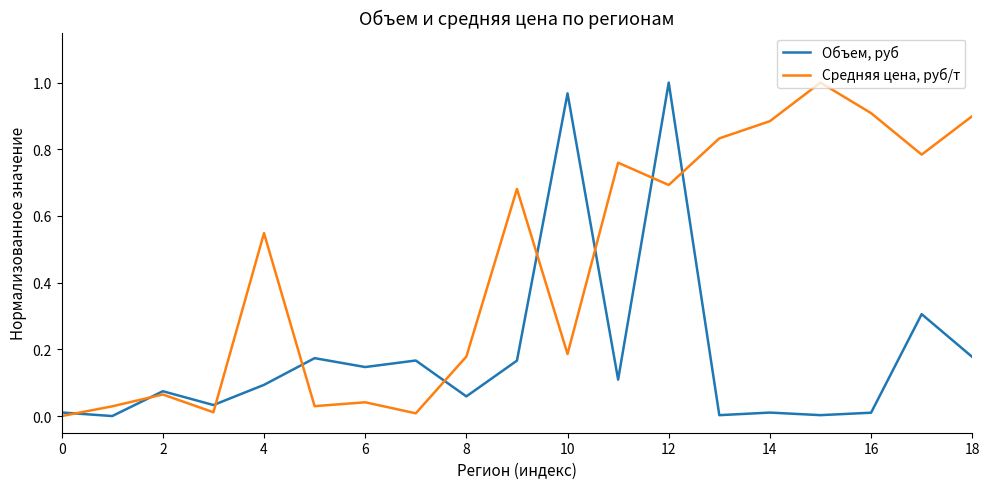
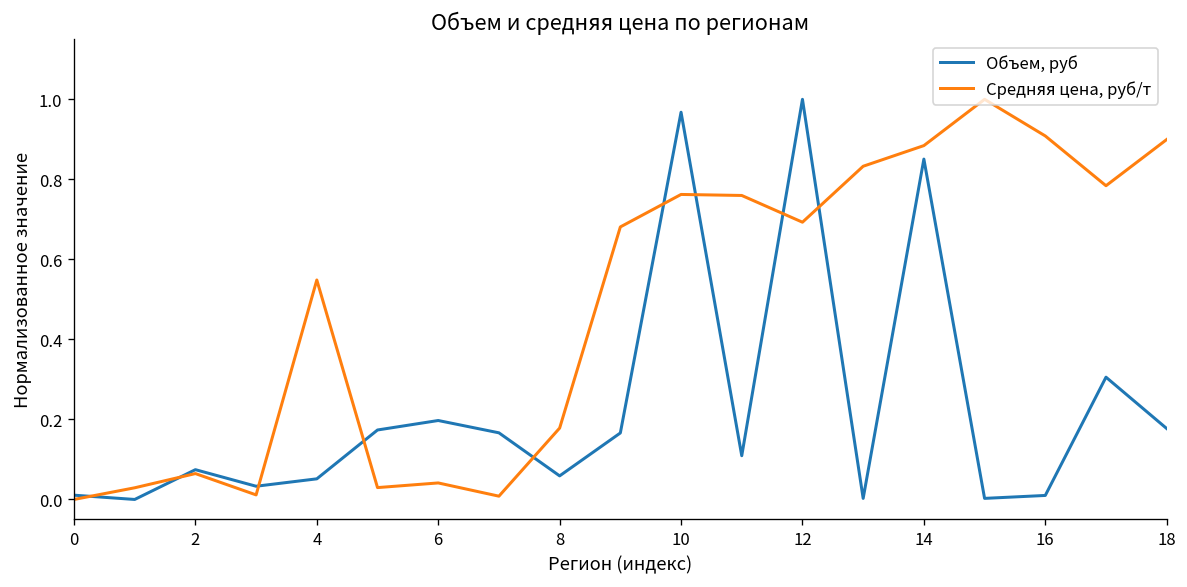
Объем, руб, 4: 0.09 -> 0.05
Объем, руб, 6: 0.15 -> 0.20
Средняя цена, руб/т, 10: 0.19 -> 0.76
Объем, руб, 14: 0.01 -> 0.85
